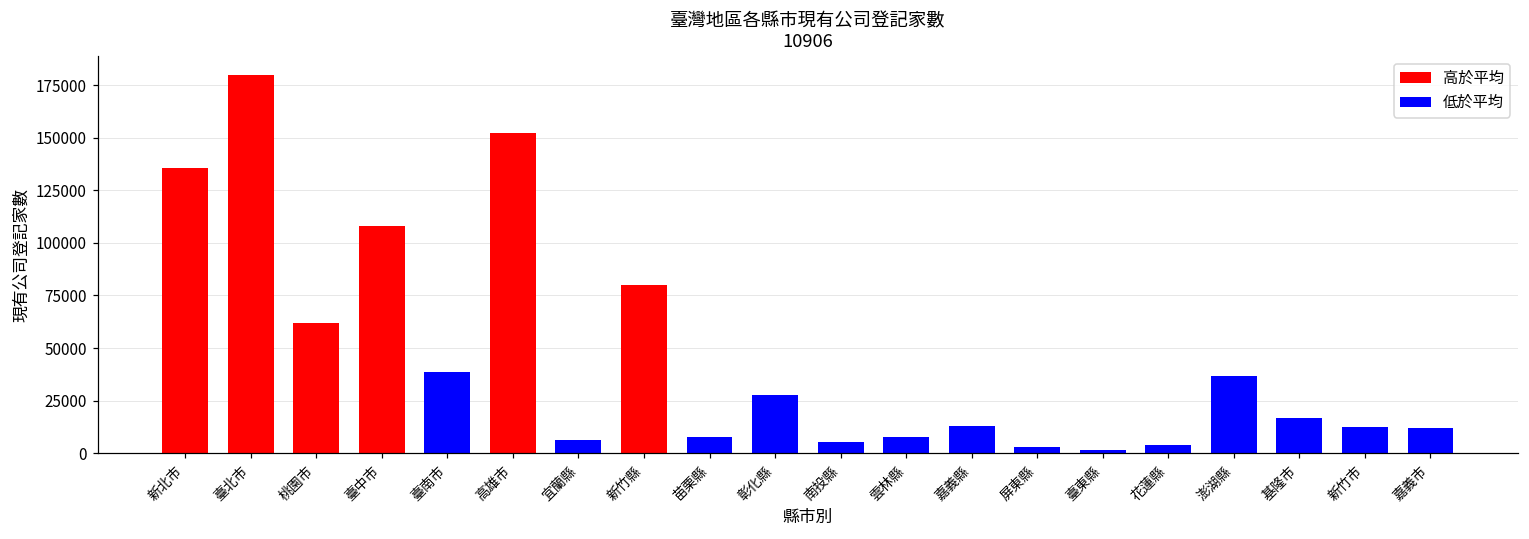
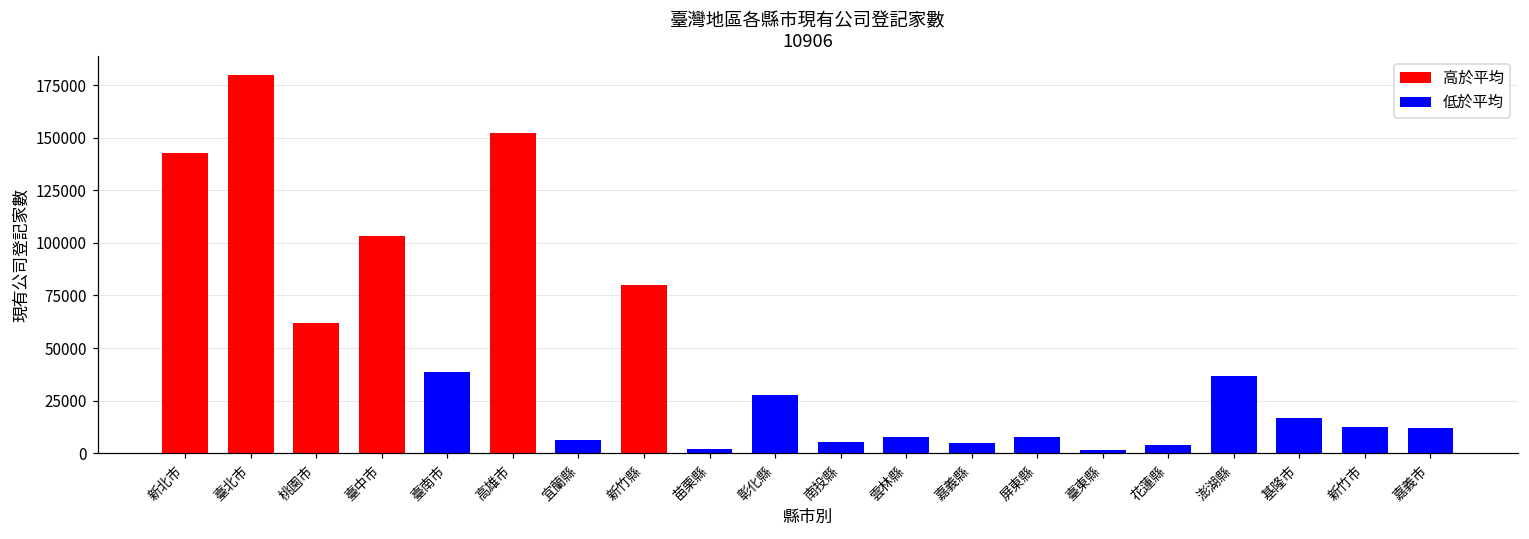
新北市: 135000 -> 143000
臺中市: 108000 -> 103000
苗栗縣: 8000 -> 2000
嘉義縣: 13000 -> 5000
屏東縣: 3000 -> 8000
